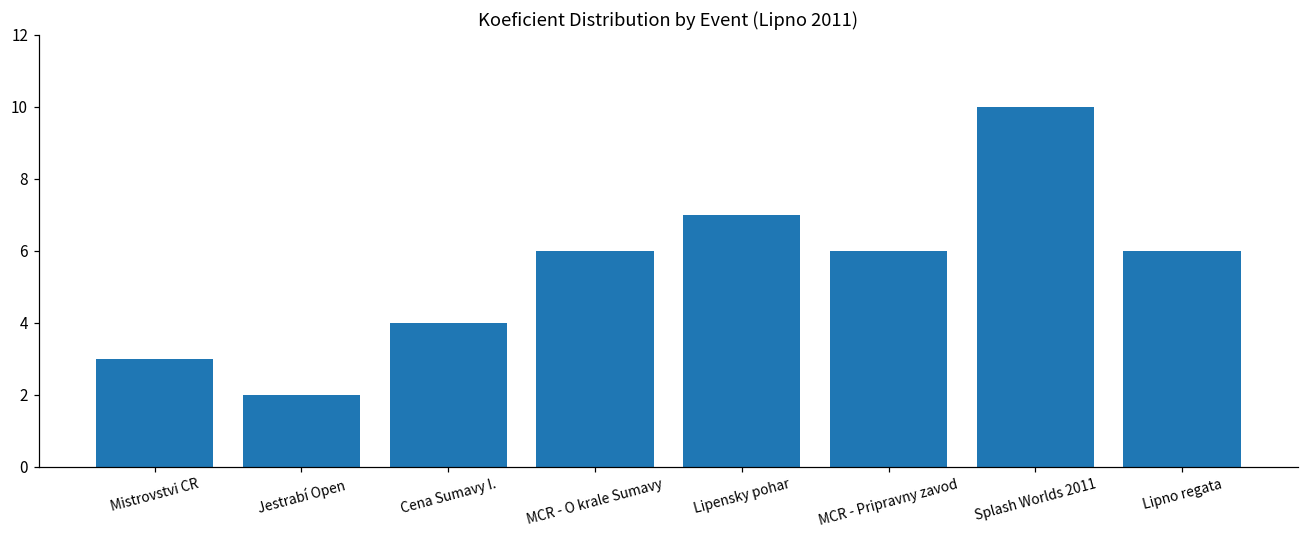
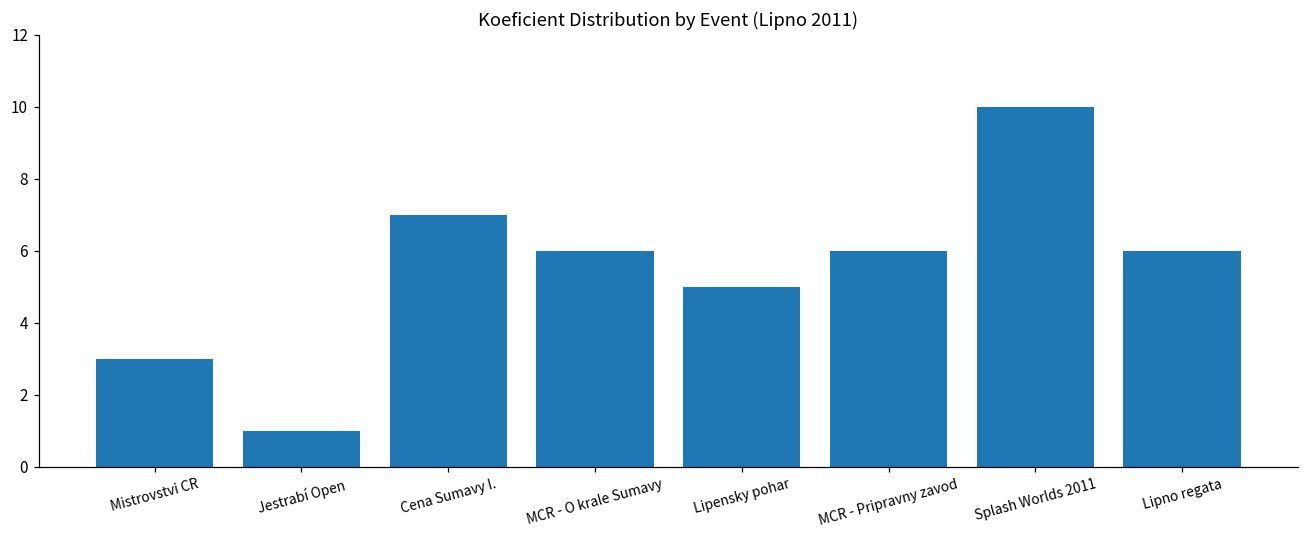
Jestrabí Open: 2 -> 1
Cena Sumavy I.: 4 -> 7
Lipensky pohar: 7 -> 5
